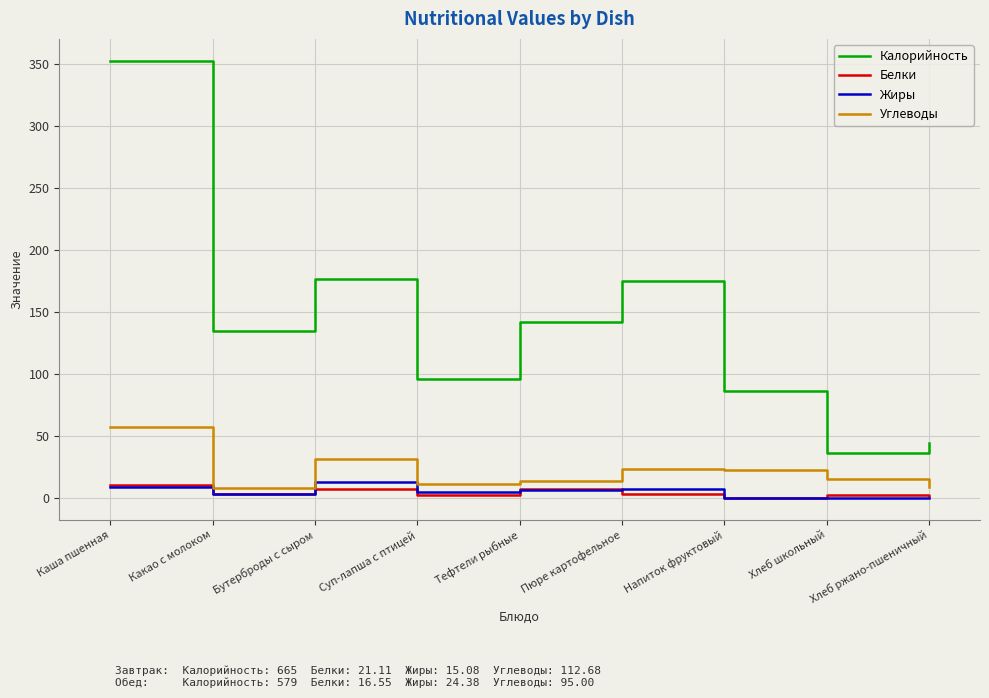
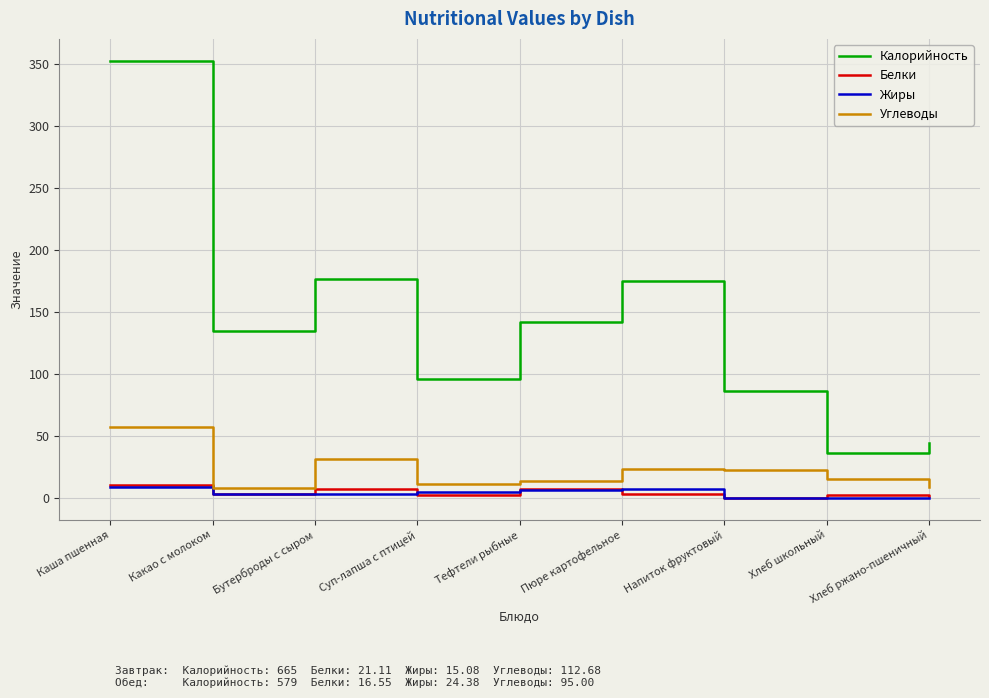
Жиры, Бутерброды с сыром: 13 -> 3
